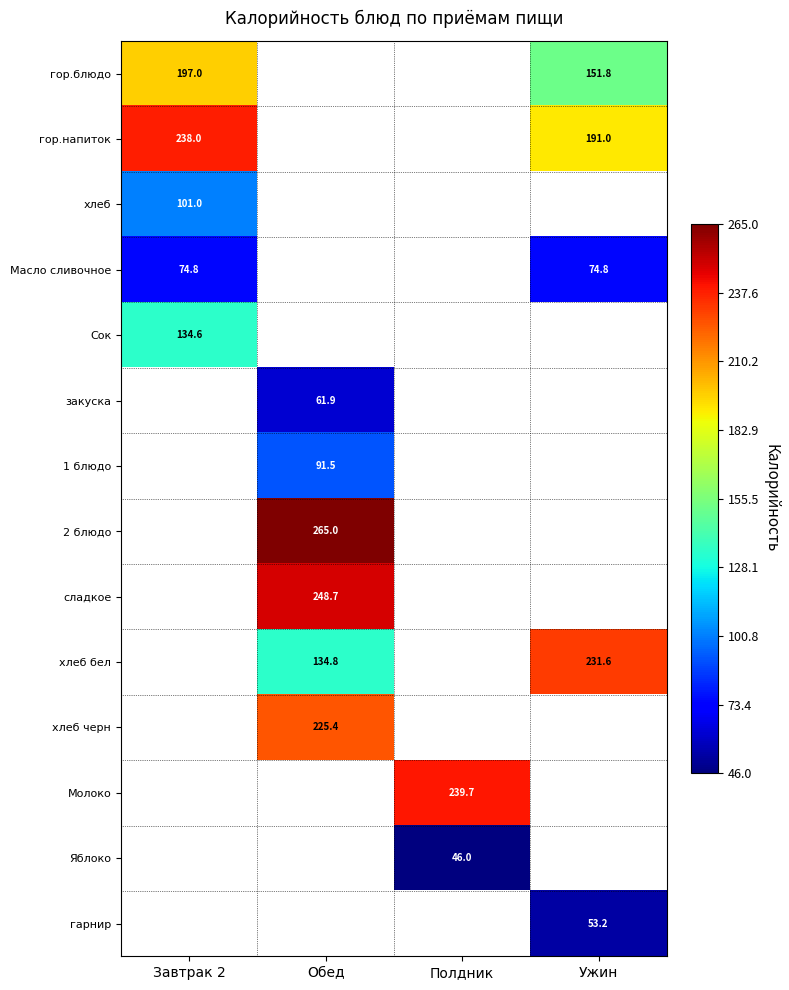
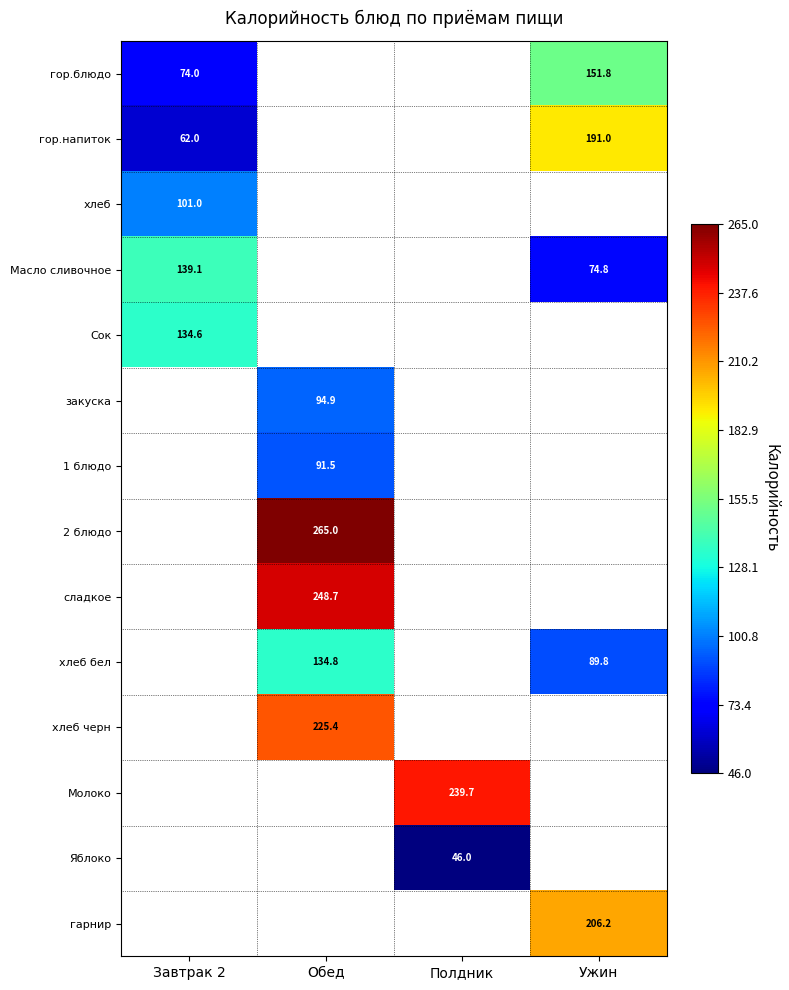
гор.блюдо, Завтрак 2: 197.0 -> 74.0
гор.напиток, Завтрак 2: 238.0 -> 62.0
Масло сливочное, Завтрак 2: 74.8 -> 139.1
закуска, Обед: 61.9 -> 94.9
хлеб бел, Ужин: 231.6 -> 89.8
гарнир, Ужин: 53.2 -> 206.2
